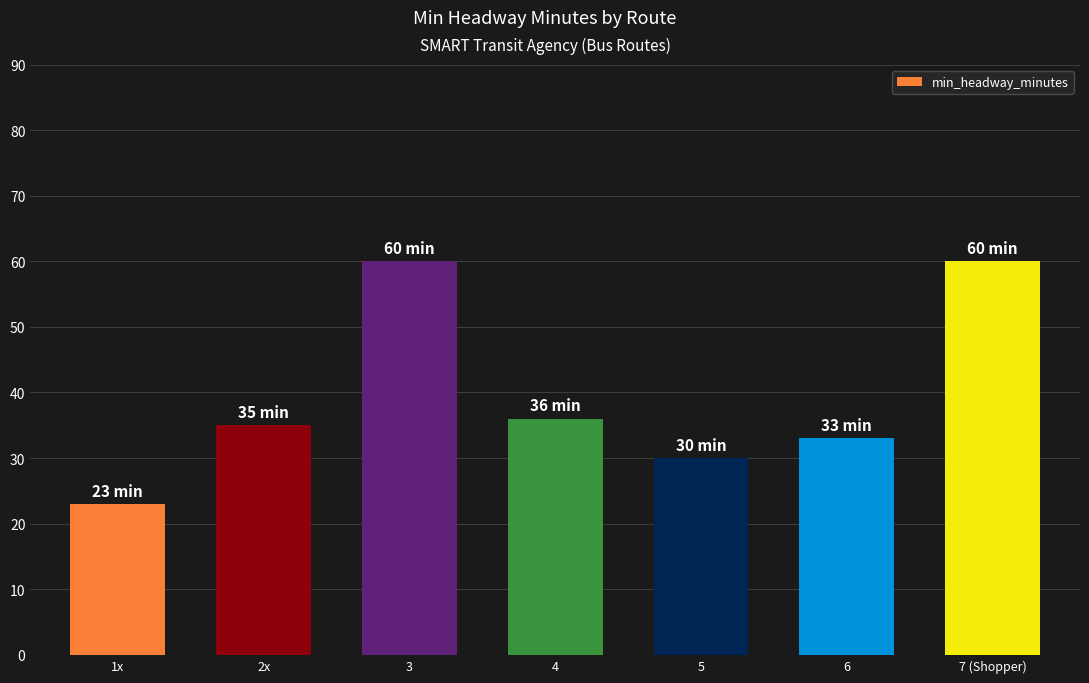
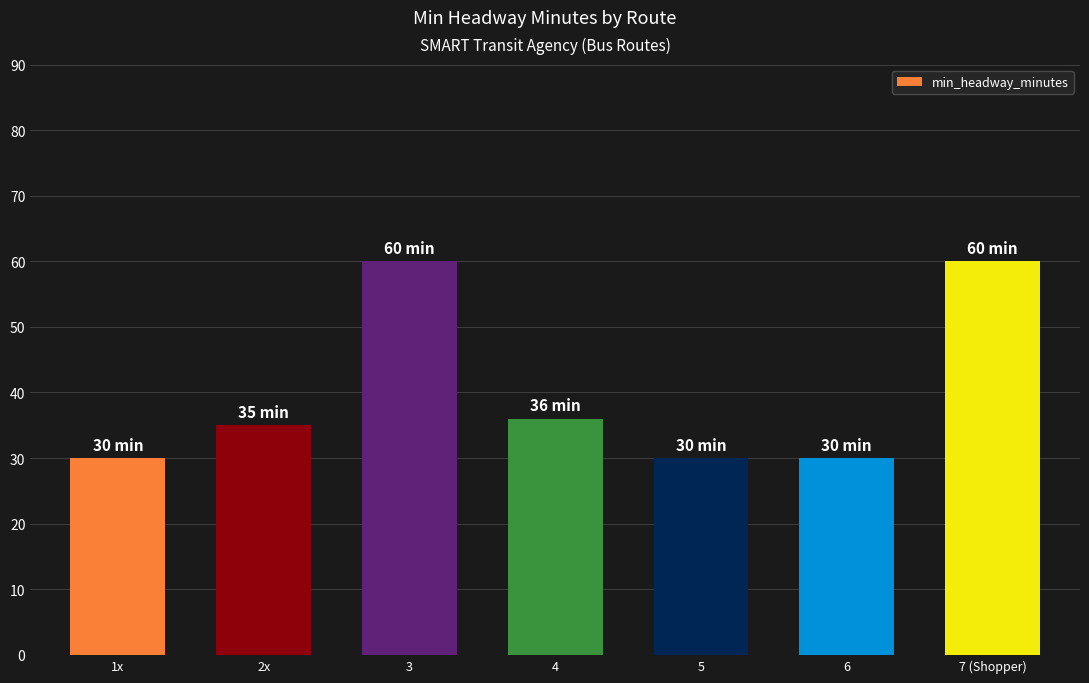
1x: 23 -> 30
6: 33 -> 30
